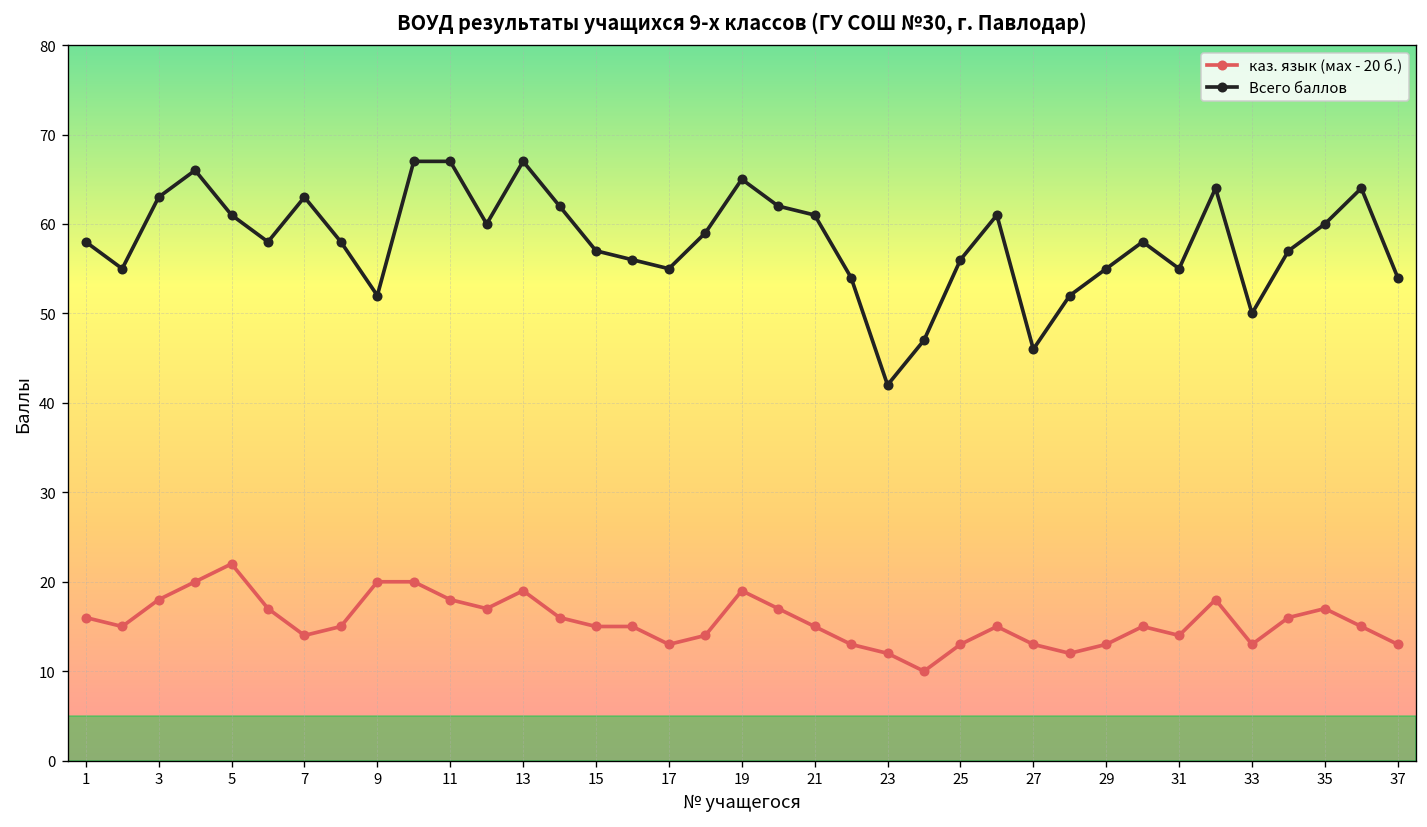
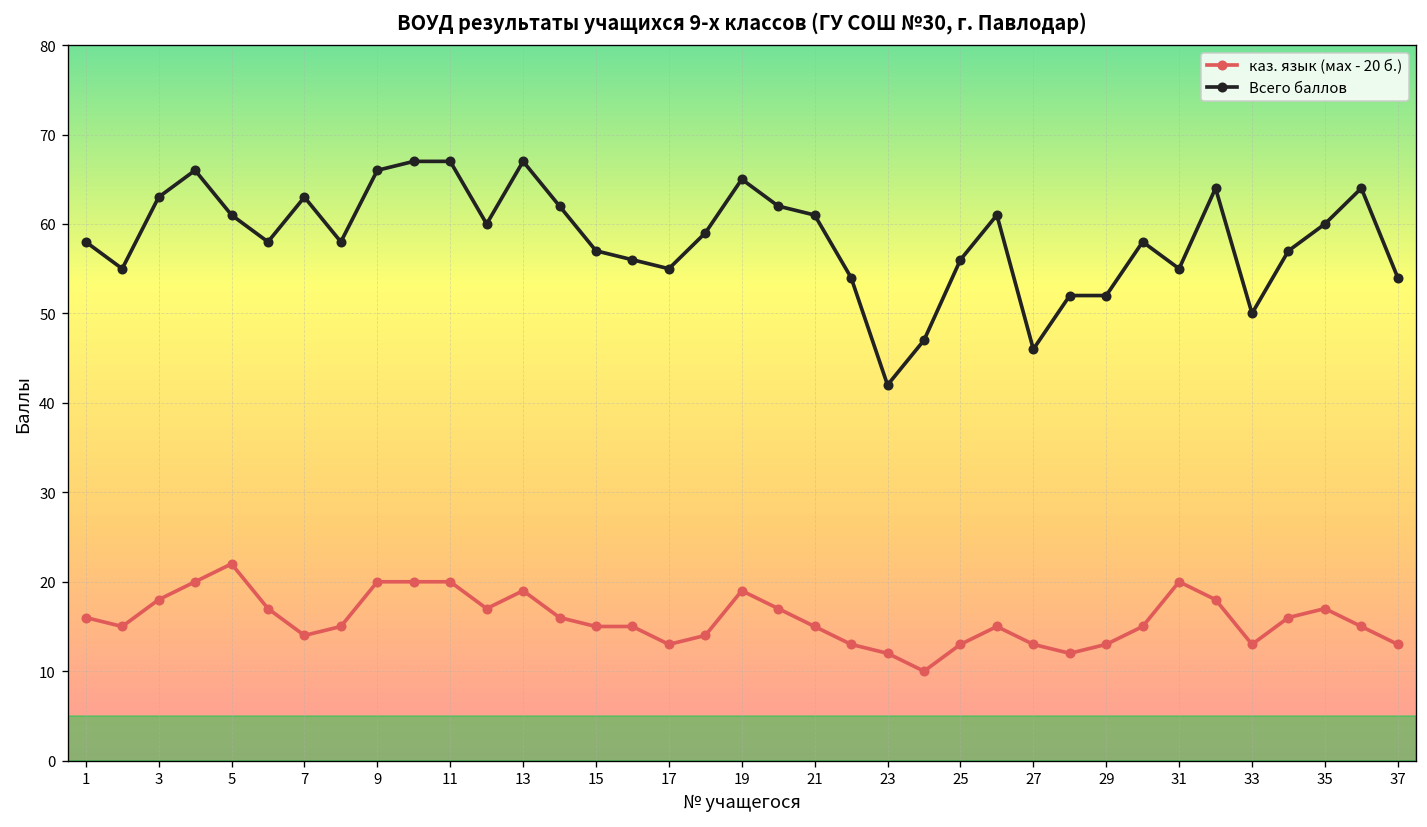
Всего баллов, 9: 52 -> 66
каз. язык (мах - 20 б.), 11: 18 -> 20
Всего баллов, 29: 55 -> 52
каз. язык (мах - 20 б.), 31: 14 -> 20
